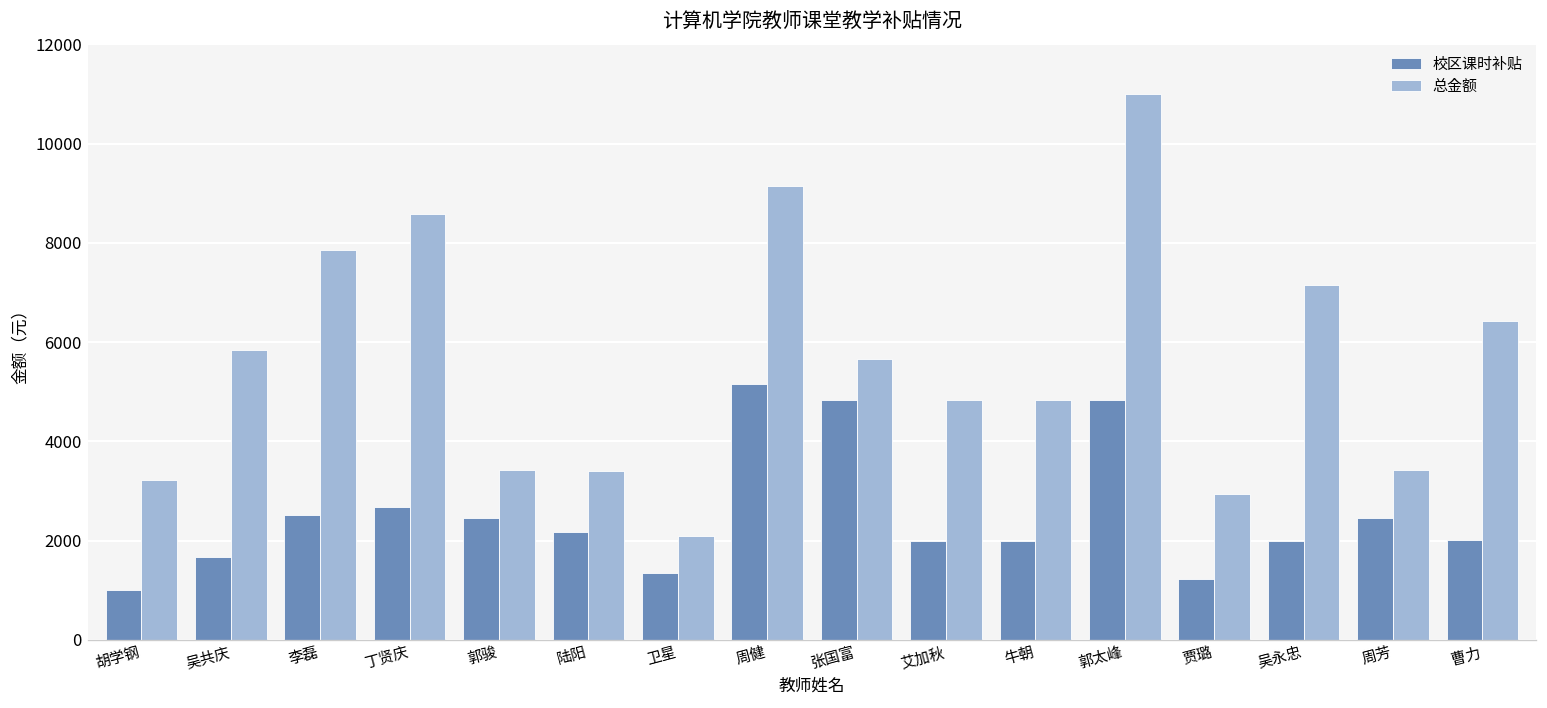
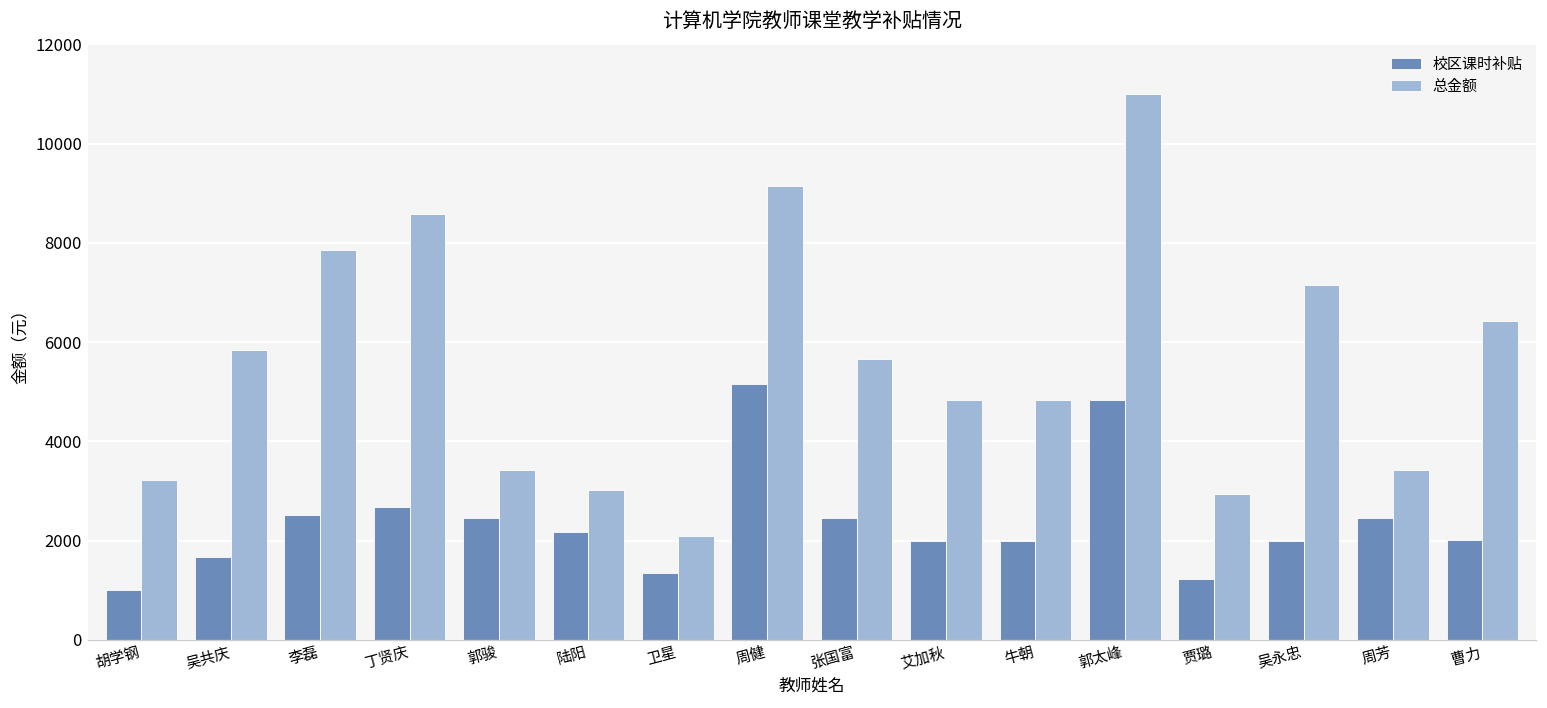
总金额, 陆阳: 3400 -> 3000
校区课时补贴, 张国富: 4800 -> 2500
